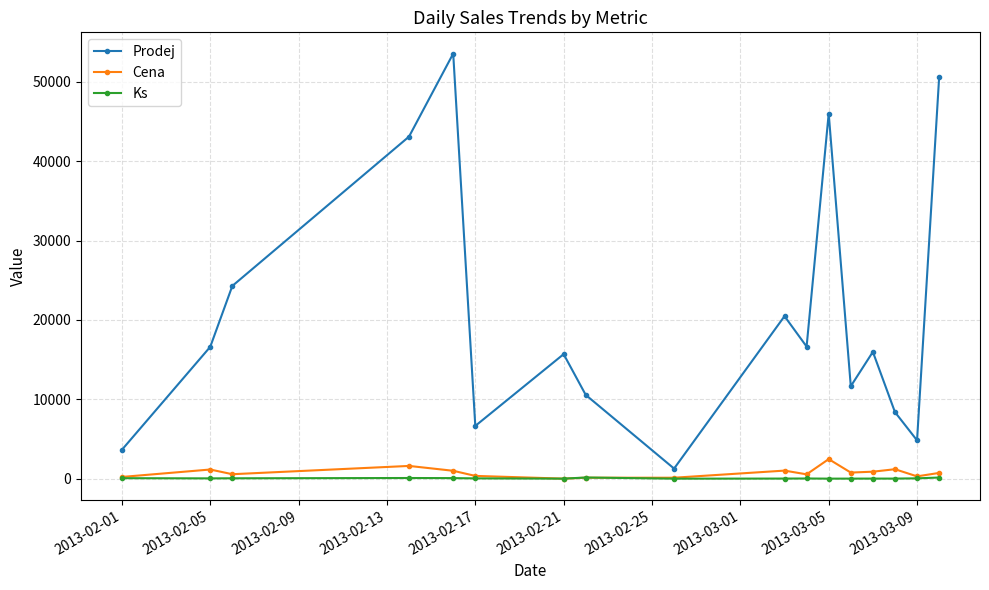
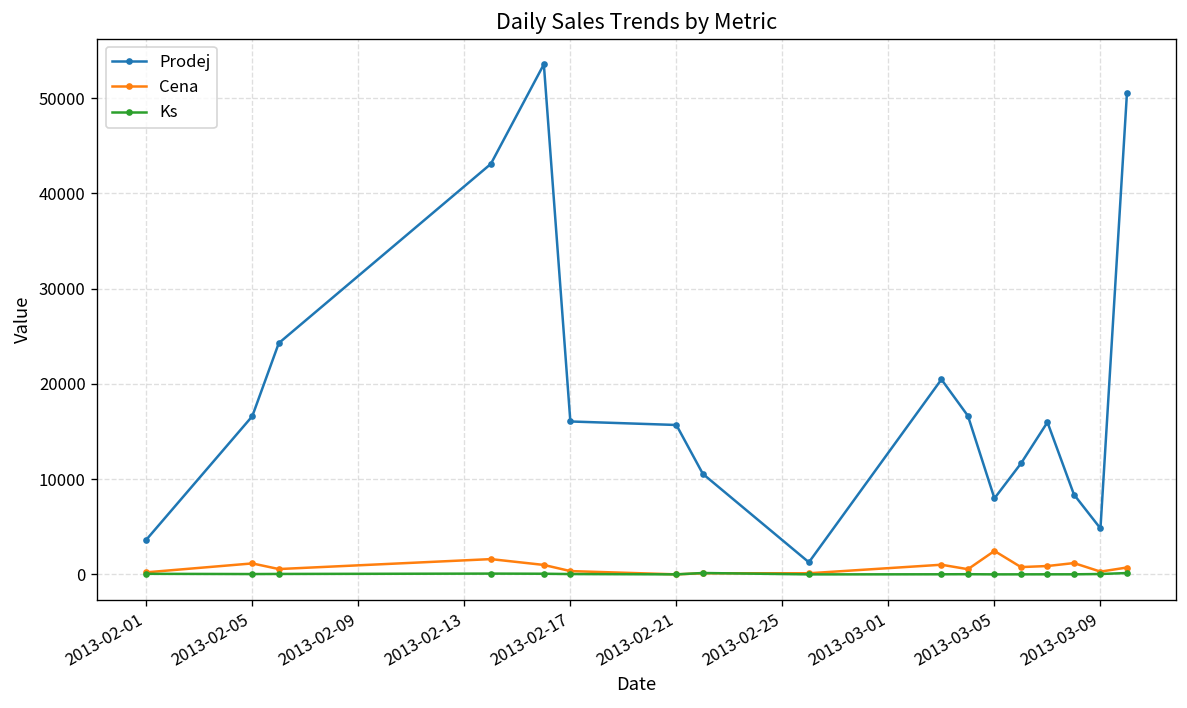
Prodej, 2013-02-17: 7000 -> 16000
Prodej, 2013-03-05: 46000 -> 8000
